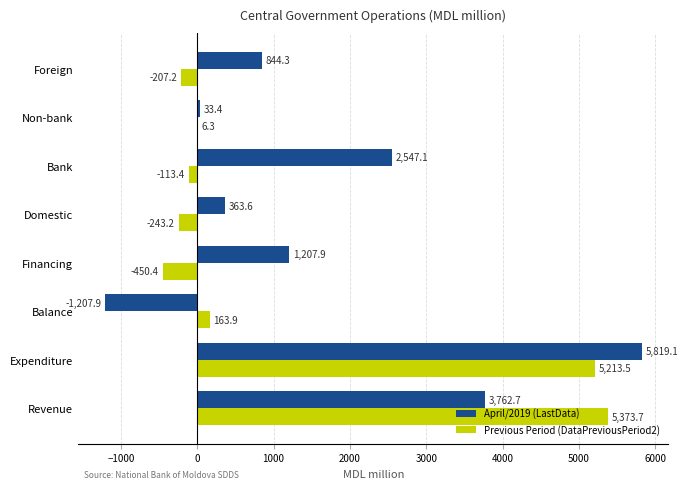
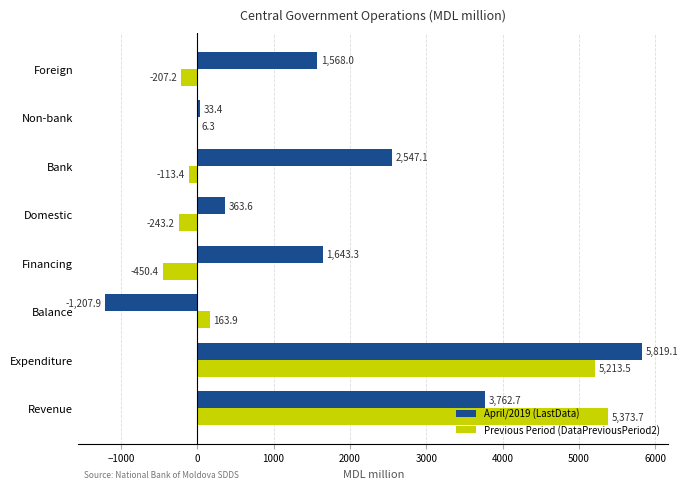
April/2019 (LastData), Foreign: 844.3 -> 1,568.0
April/2019 (LastData), Financing: 1,207.9 -> 1,643.3
